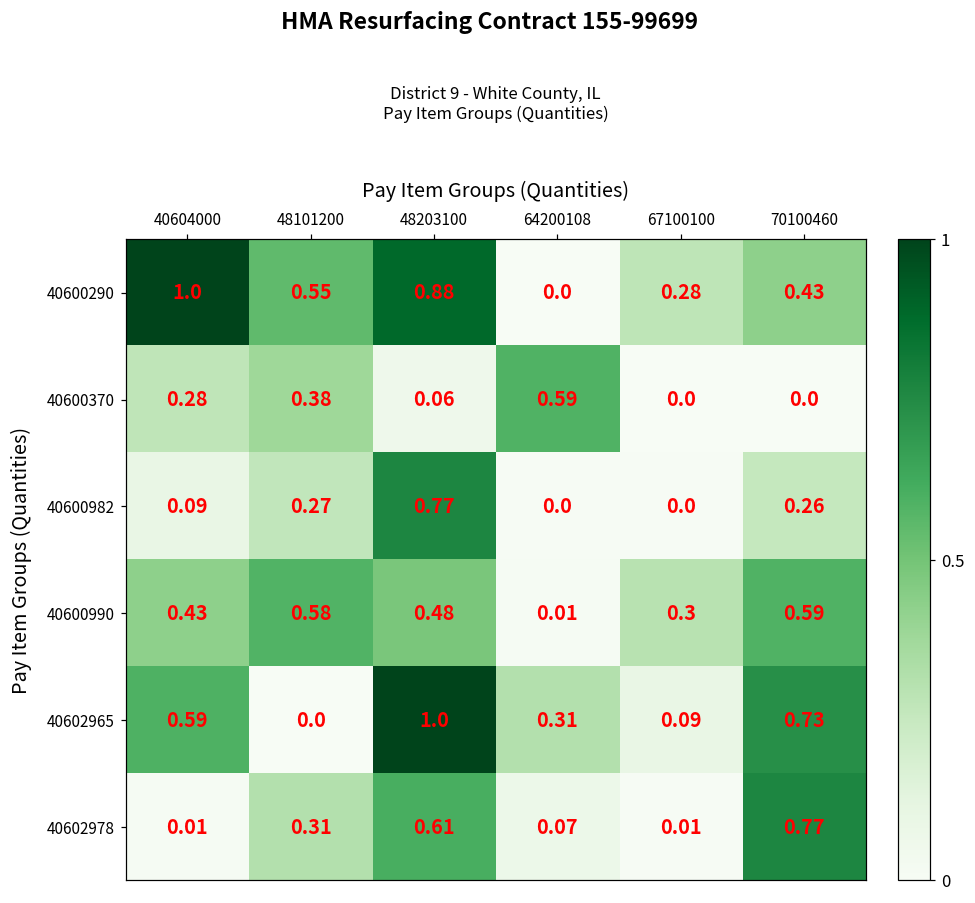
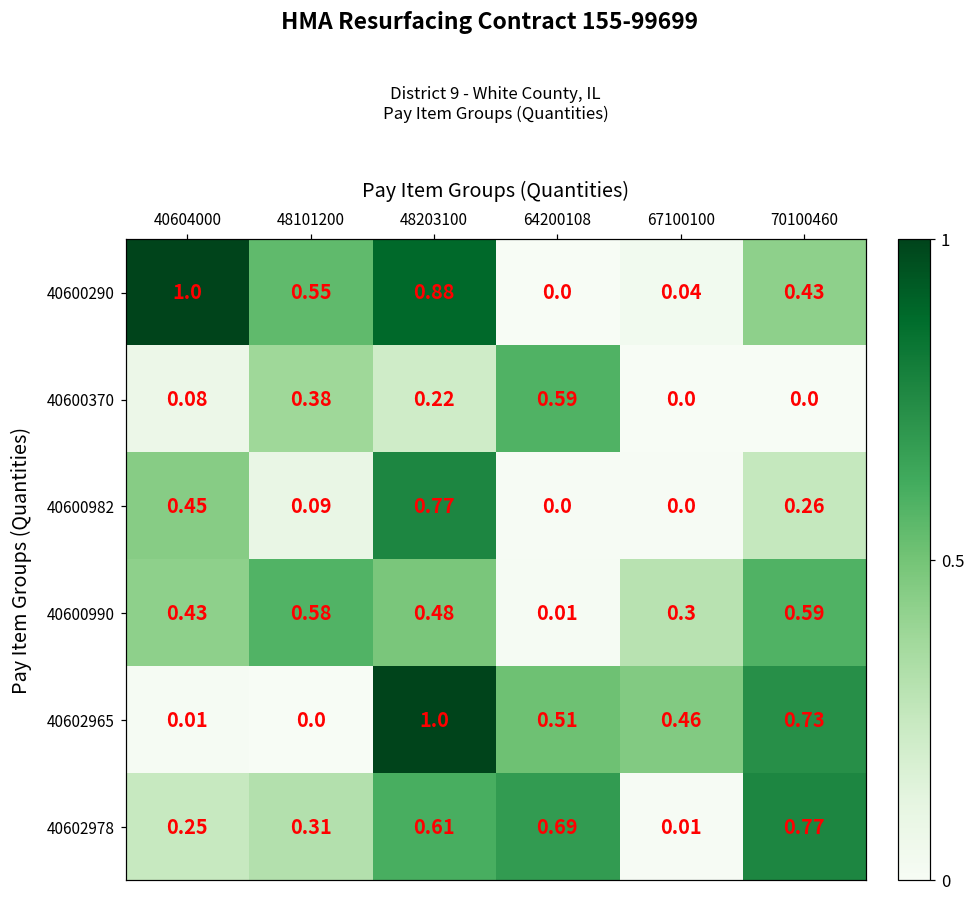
40600290, 67100100: 0.28 -> 0.04
40600370, 40604000: 0.28 -> 0.08
40600370, 48203100: 0.06 -> 0.22
40600982, 40604000: 0.09 -> 0.45
40600982, 48101200: 0.27 -> 0.09
40602965, 40604000: 0.59 -> 0.01
40602965, 64200108: 0.31 -> 0.51
40602965, 67100100: 0.09 -> 0.46
40602978, 40604000: 0.01 -> 0.25
40602978, 64200108: 0.07 -> 0.69
